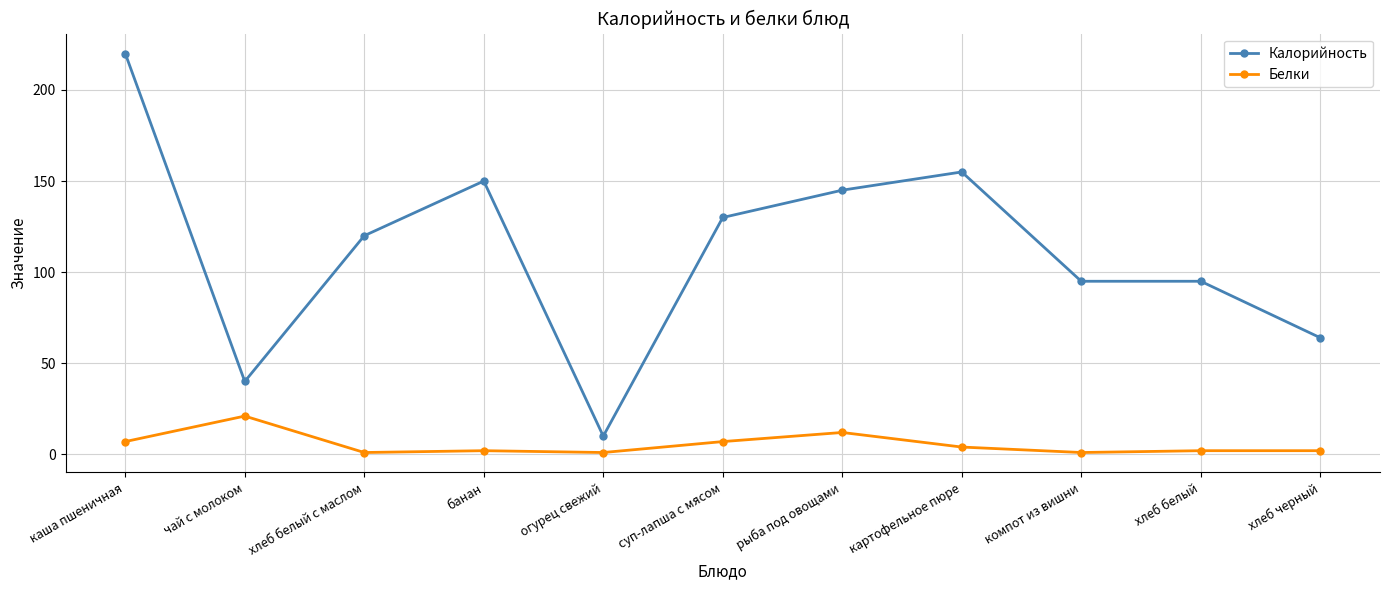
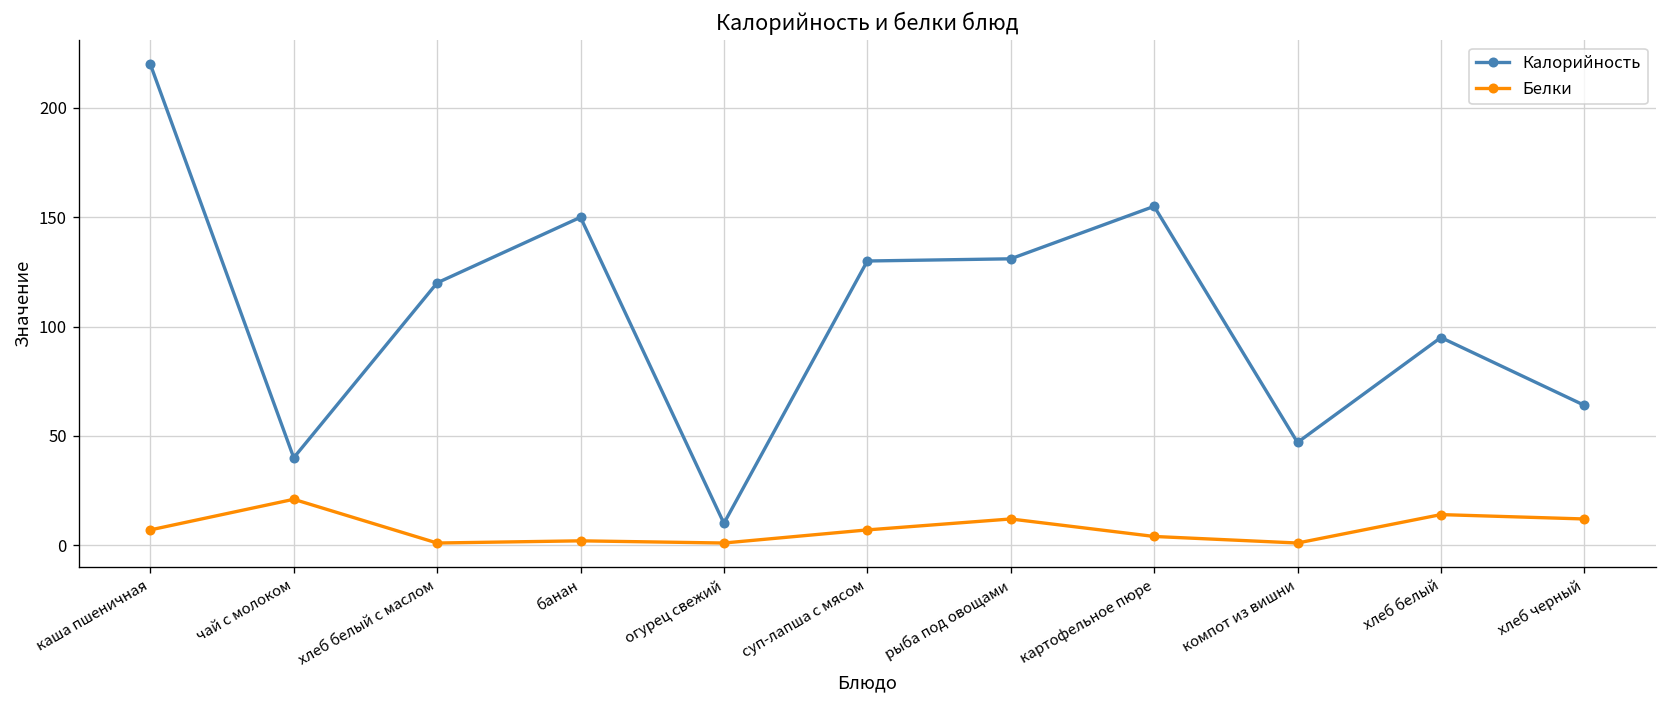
Калорийность, рыба под овощами: 145 -> 131
Калорийность, компот из вишни: 95 -> 47
Белки, хлеб белый: 2 -> 14
Белки, хлеб черный: 2 -> 12
